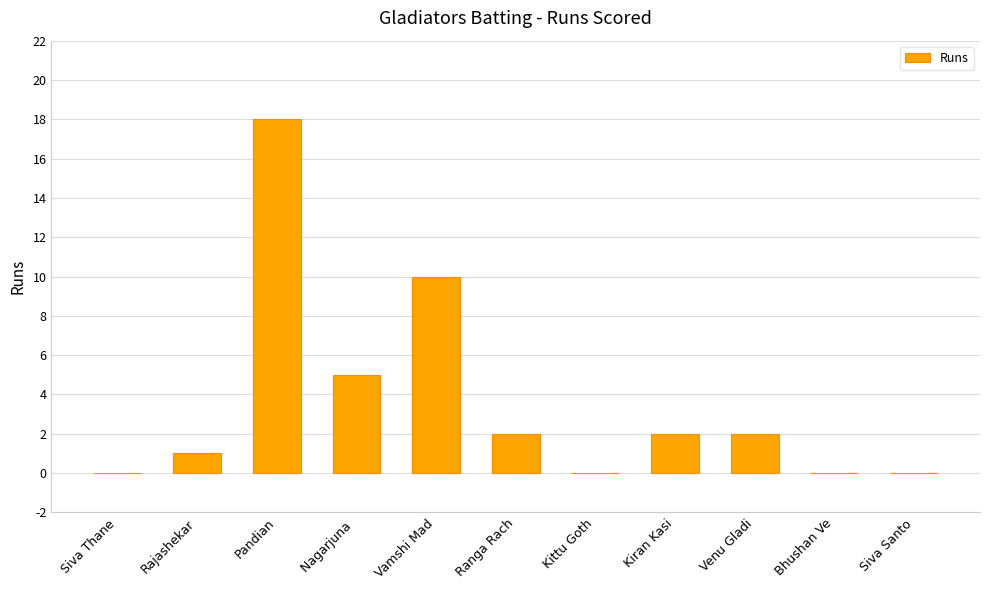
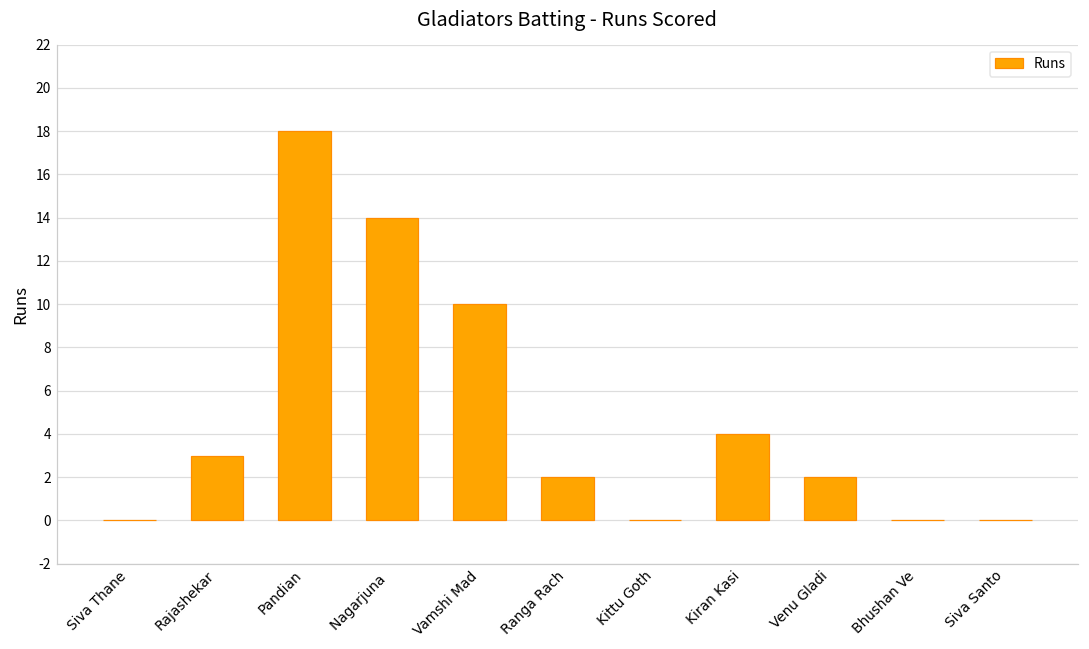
Rajashekar: 1 -> 3
Nagarjuna: 5 -> 14
Kiran Kasi: 2 -> 4
